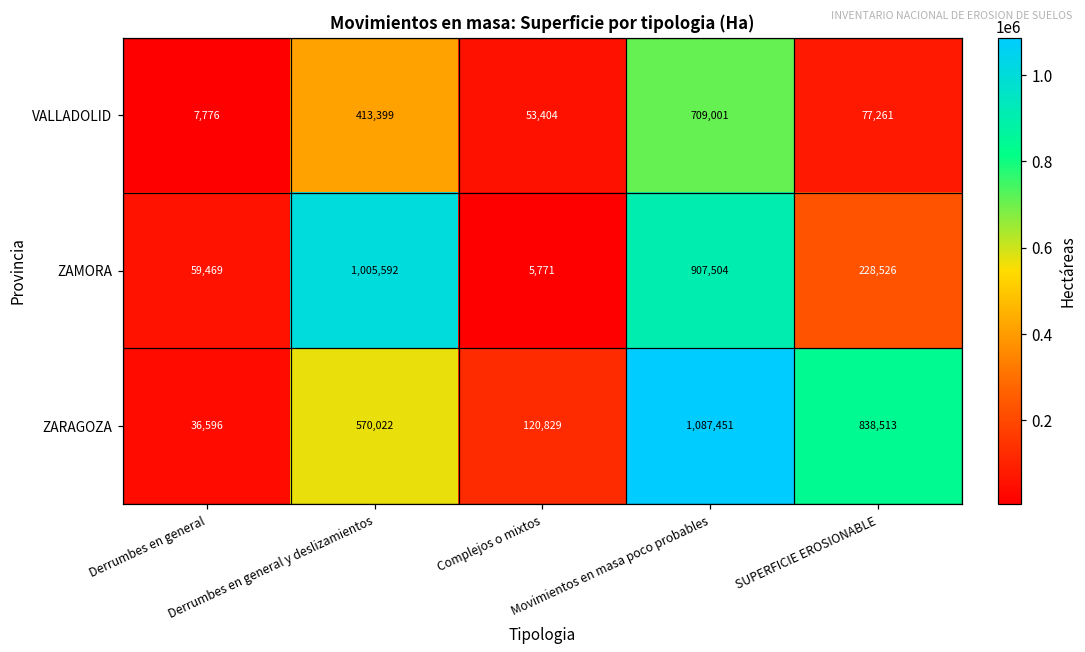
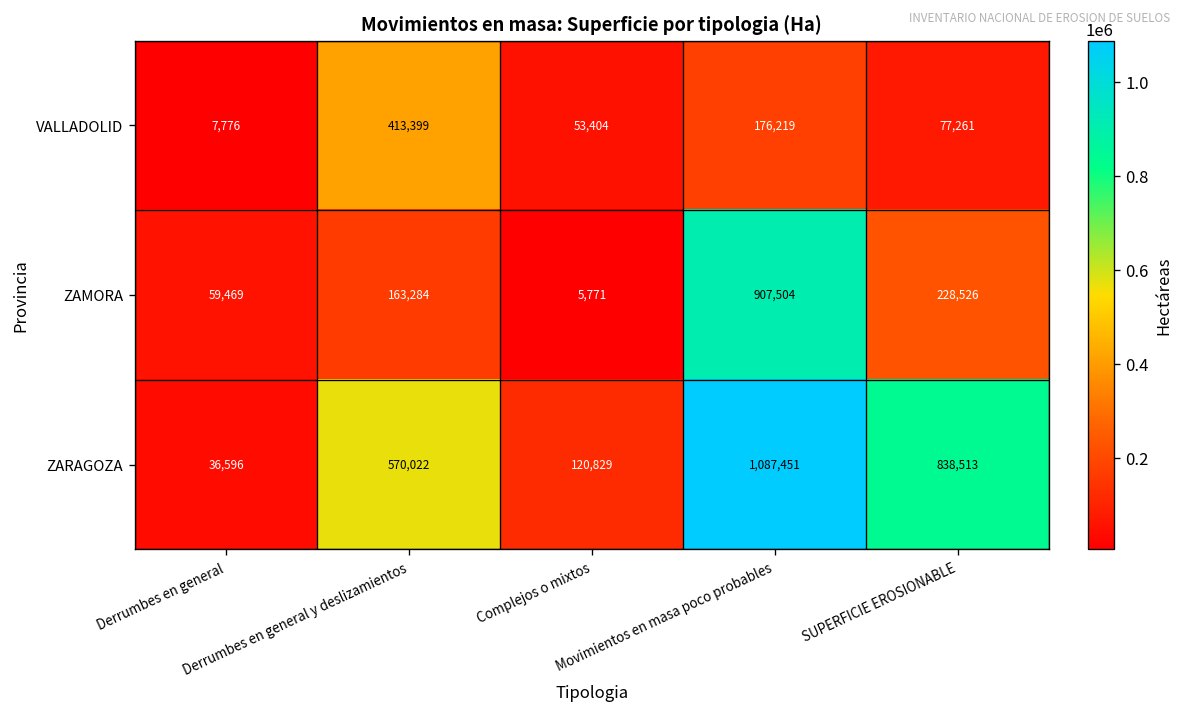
VALLADOLID, Movimientos en masa poco probables: 709,001 -> 176,219
ZAMORA, Derrumbes en general y deslizamientos: 1,005,592 -> 163,284
